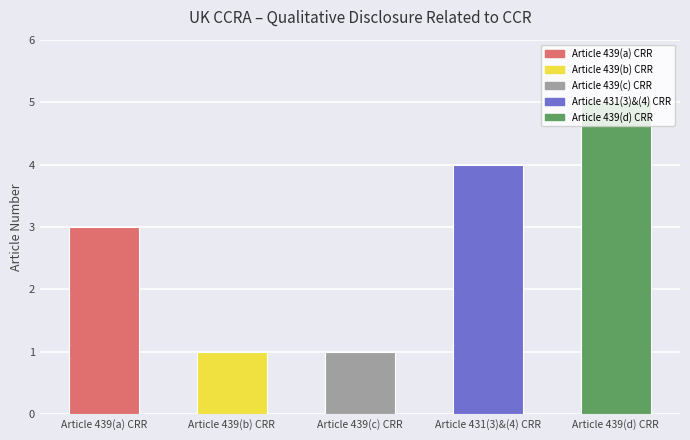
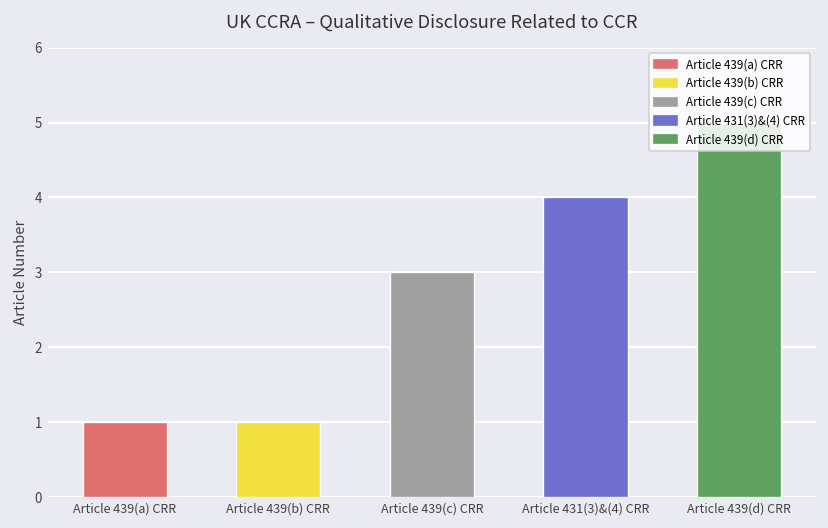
Article 439(a) CRR: 3 -> 1
Article 439(c) CRR: 1 -> 3
